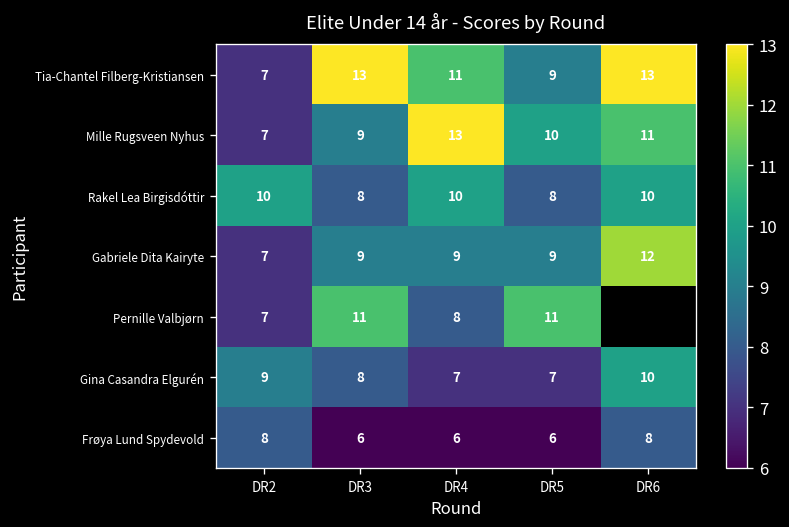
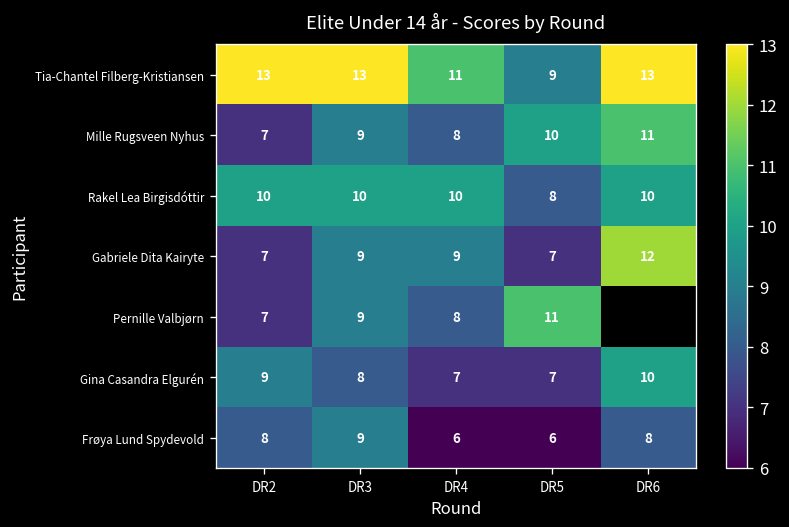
Tia-Chantel Filberg-Kristiansen, DR2: 7 -> 13
Mille Rugsveen Nyhus, DR4: 13 -> 8
Rakel Lea Birgisdóttir, DR3: 8 -> 10
Gabriele Dita Kairyte, DR5: 9 -> 7
Pernille Valbjørn, DR3: 11 -> 9
Frøya Lund Spydevold, DR3: 6 -> 9
